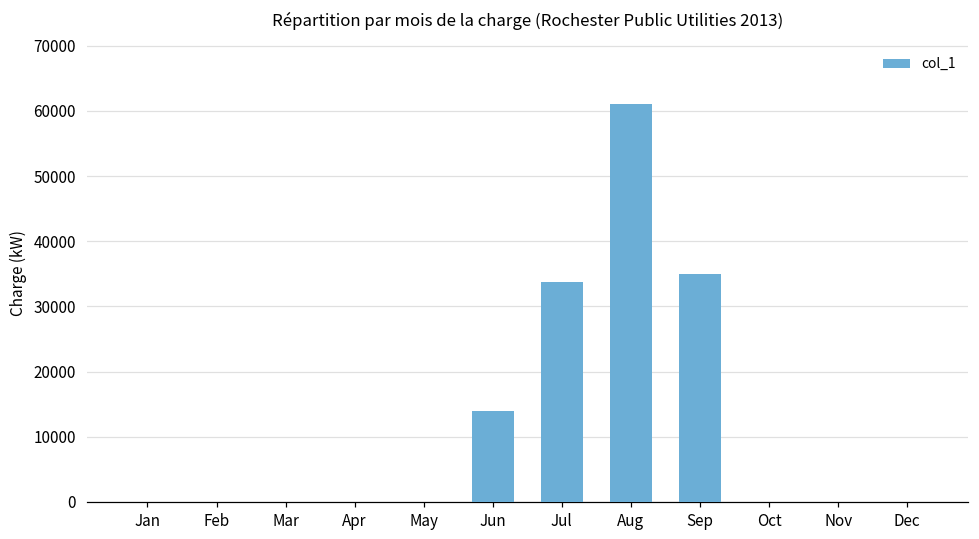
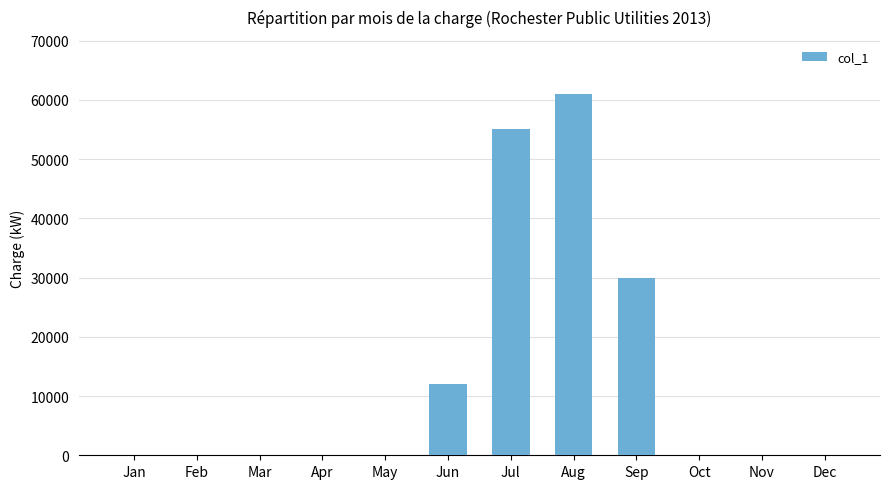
Jun: 14000 -> 12000
Jul: 34000 -> 55000
Sep: 35000 -> 30000
